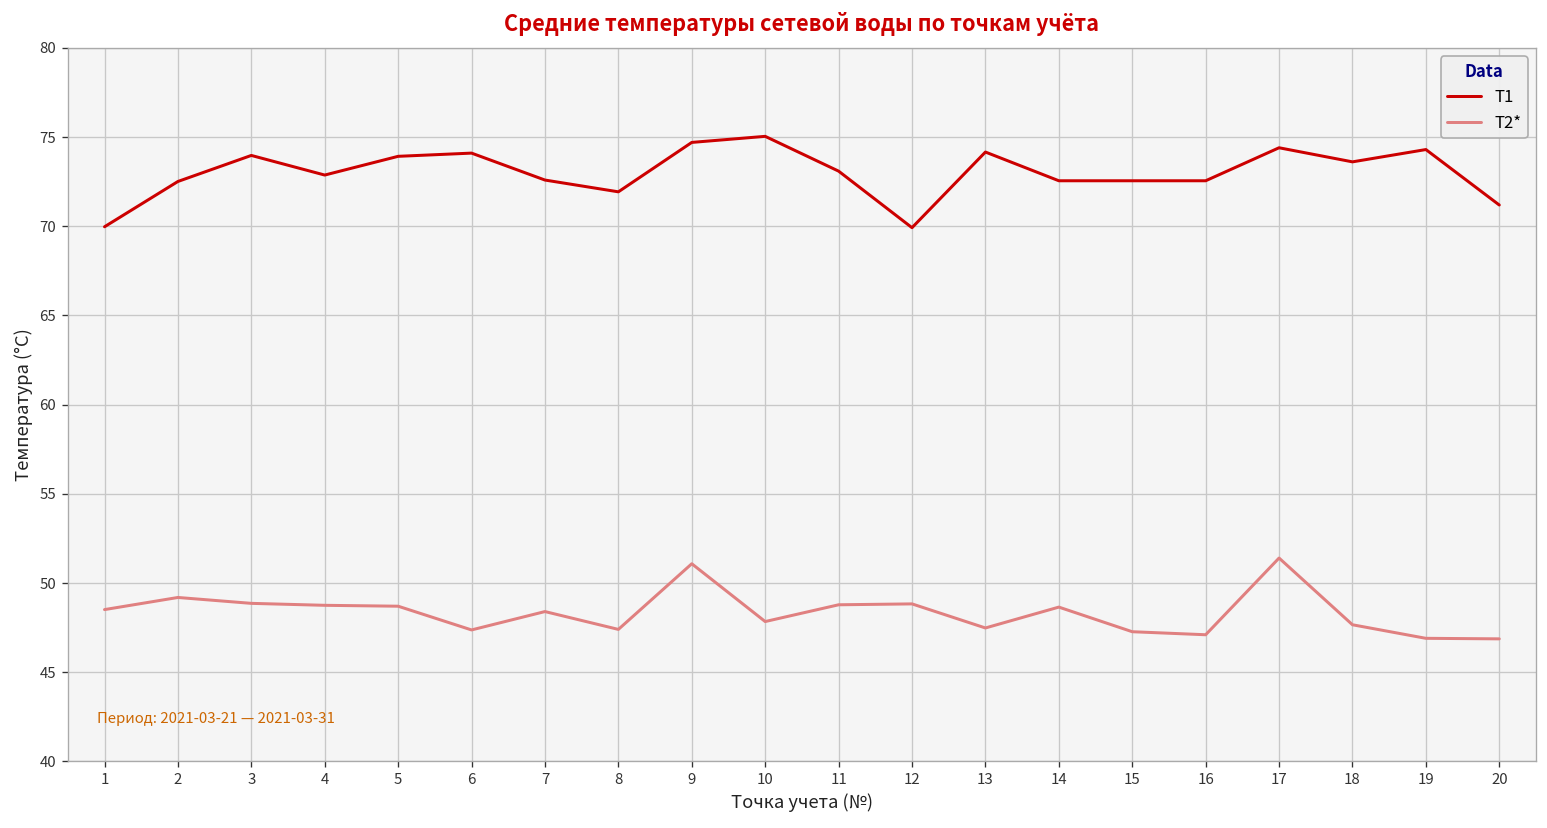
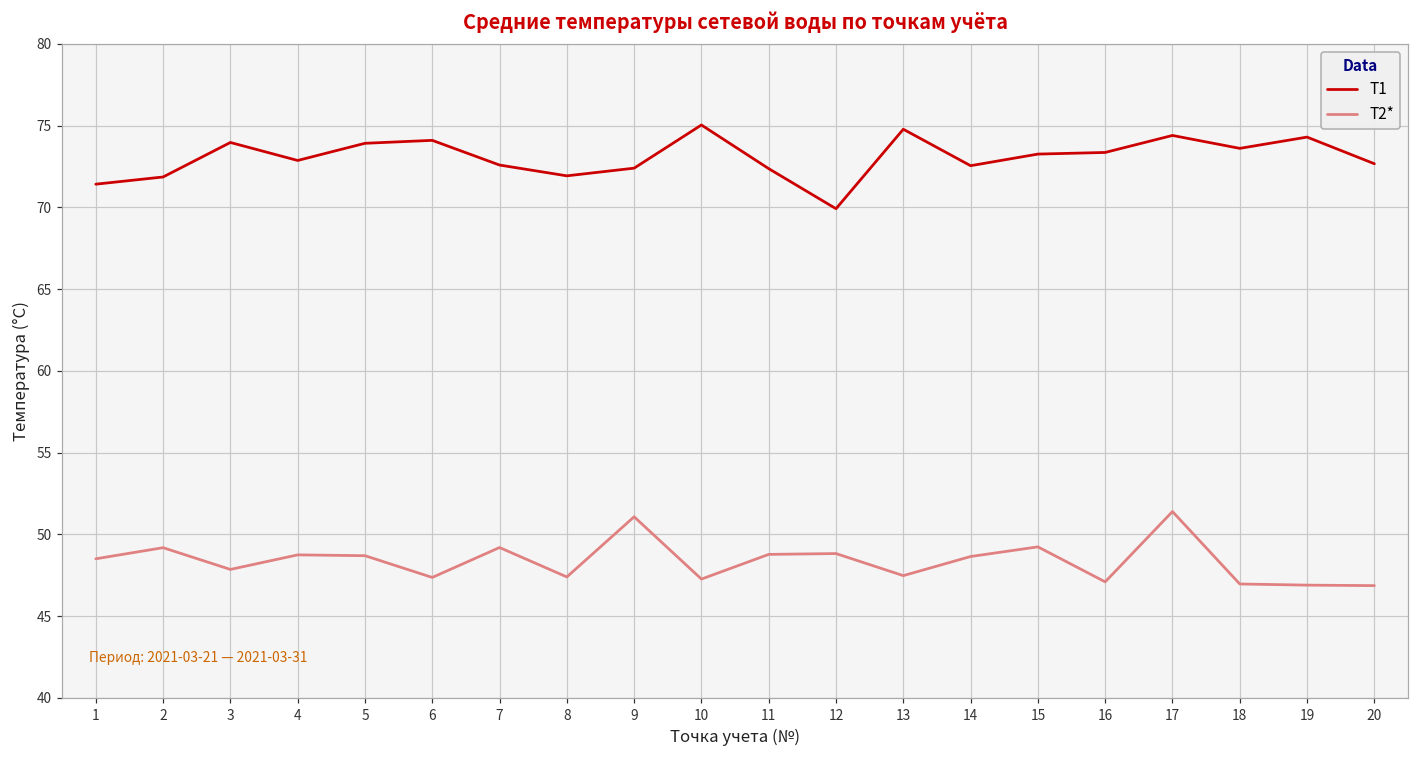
T1, 1: 70.0 -> 71.4
T1, 2: 72.5 -> 71.9
T2*, 3: 48.9 -> 47.9
T2*, 7: 48.4 -> 49.2
T1, 9: 74.7 -> 72.4
T2*, 10: 47.8 -> 47.3
T1, 11: 73.1 -> 72.4
T1, 13: 74.2 -> 74.8
T1, 15: 72.6 -> 73.3
T2*, 15: 47.3 -> 49.2
T1, 16: 72.6 -> 73.4
T2*, 18: 47.7 -> 47.0
T1, 20: 71.2 -> 72.7
